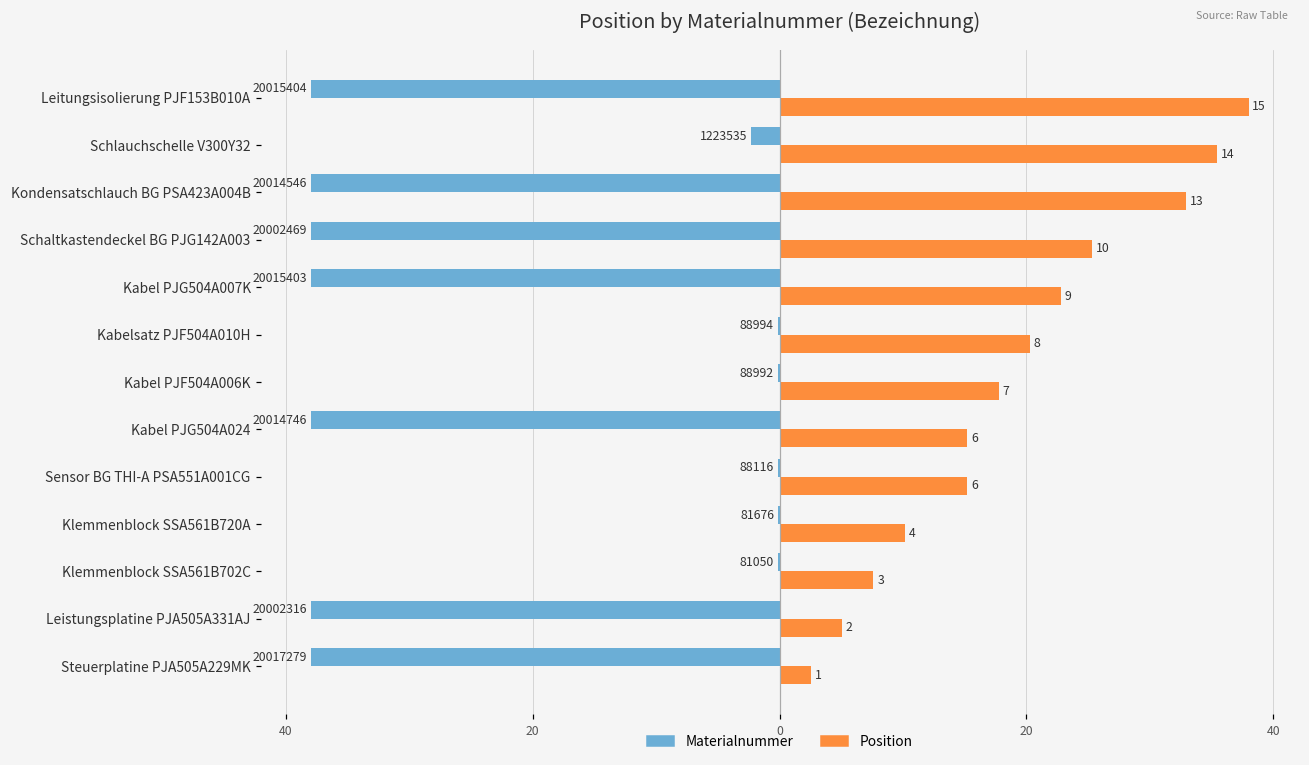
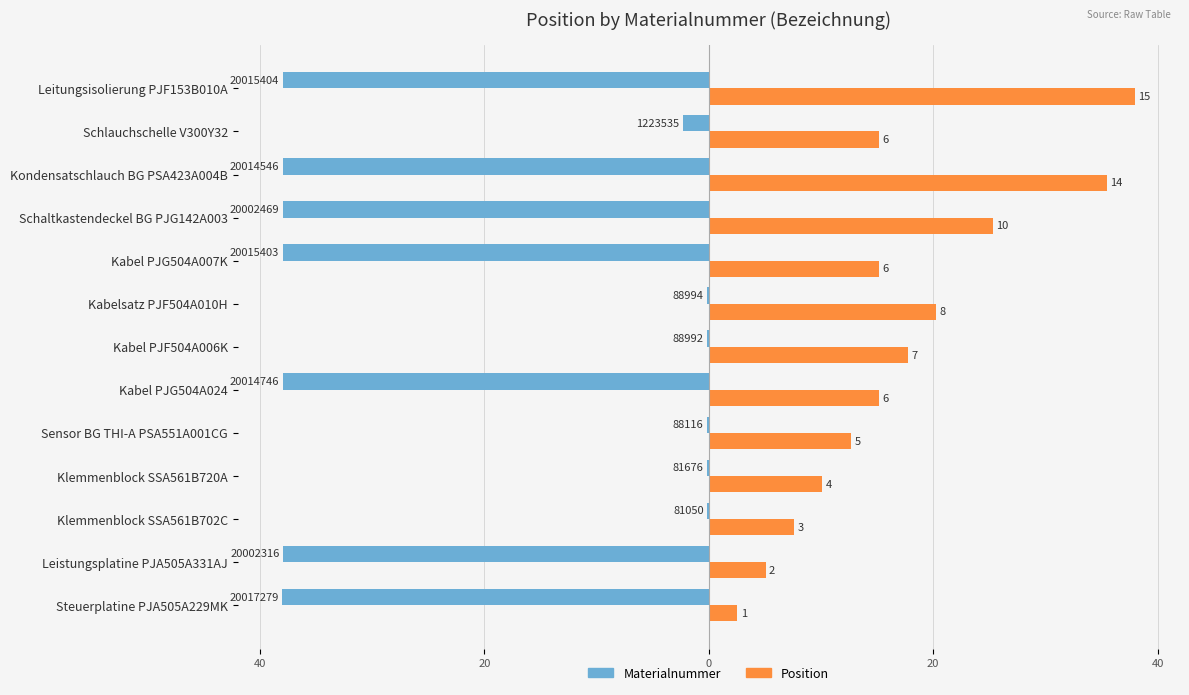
Position, Schlauchschelle V300Y32: 14 -> 6
Position, Kondensatschlauch BG PSA423A004B: 13 -> 14
Position, Kabel PJG504A007K: 9 -> 6
Position, Sensor BG THI-A PSA551A001CG: 6 -> 5
